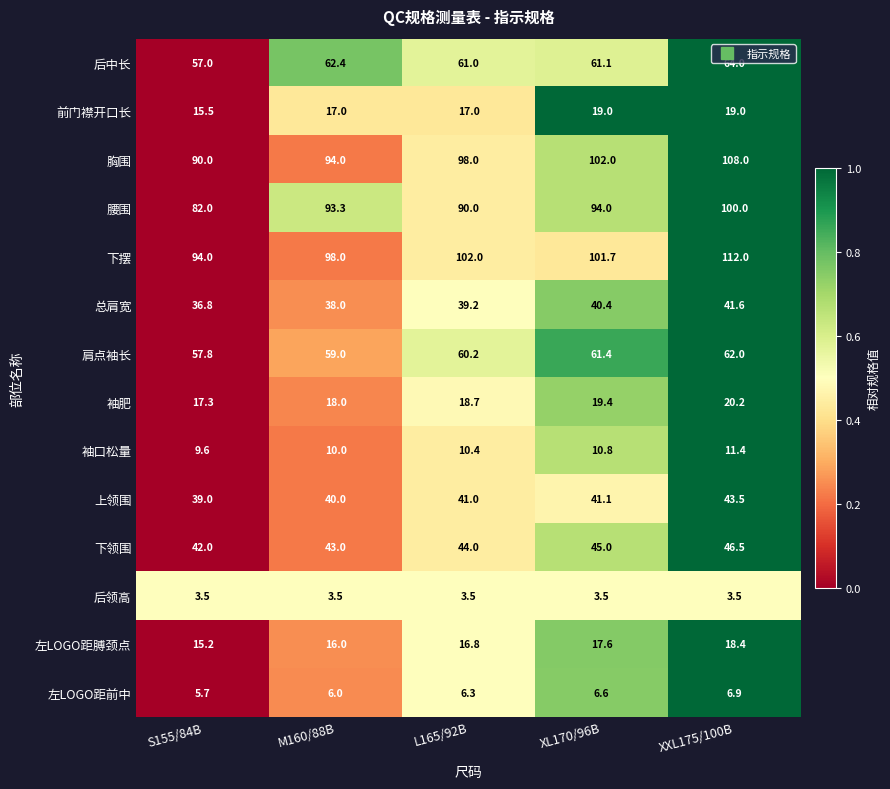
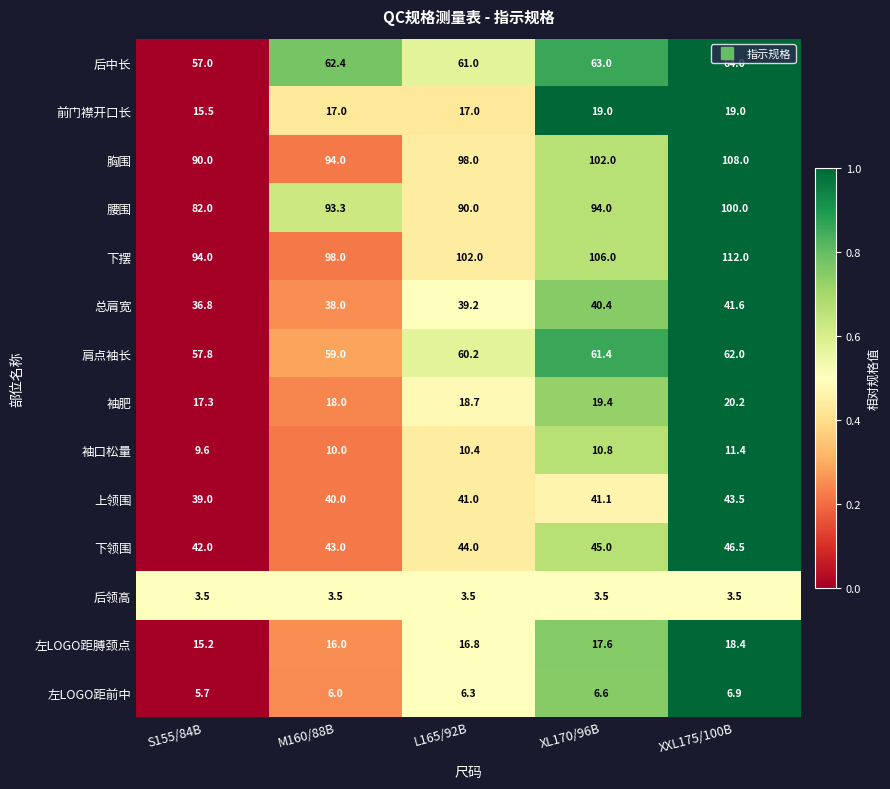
后中长, XL170/96B: 61.1 -> 63.0
下摆, XL170/96B: 101.7 -> 106.0
